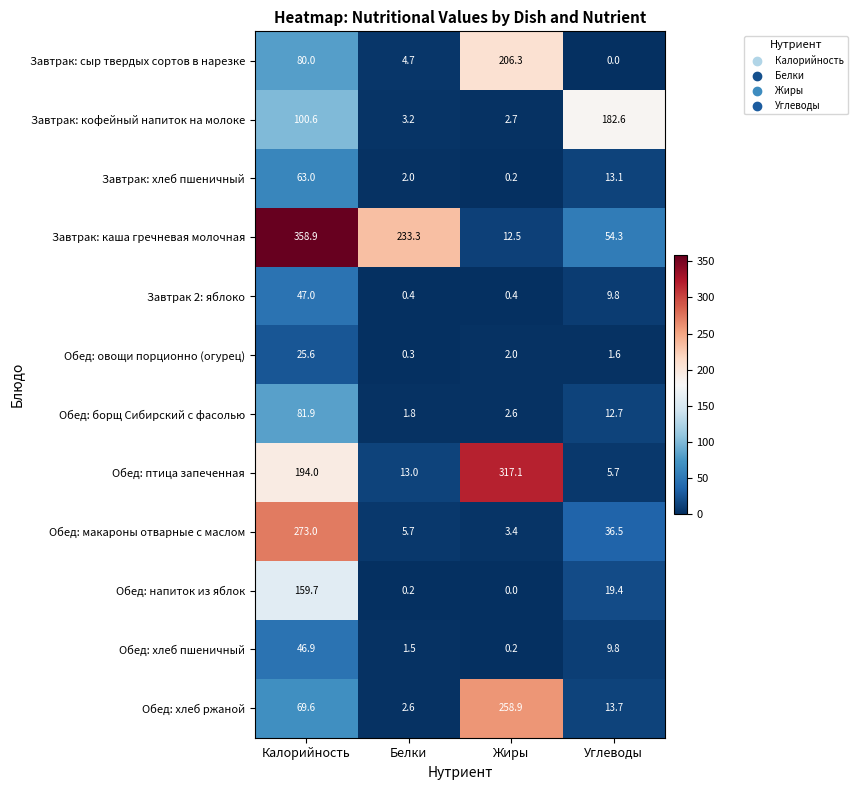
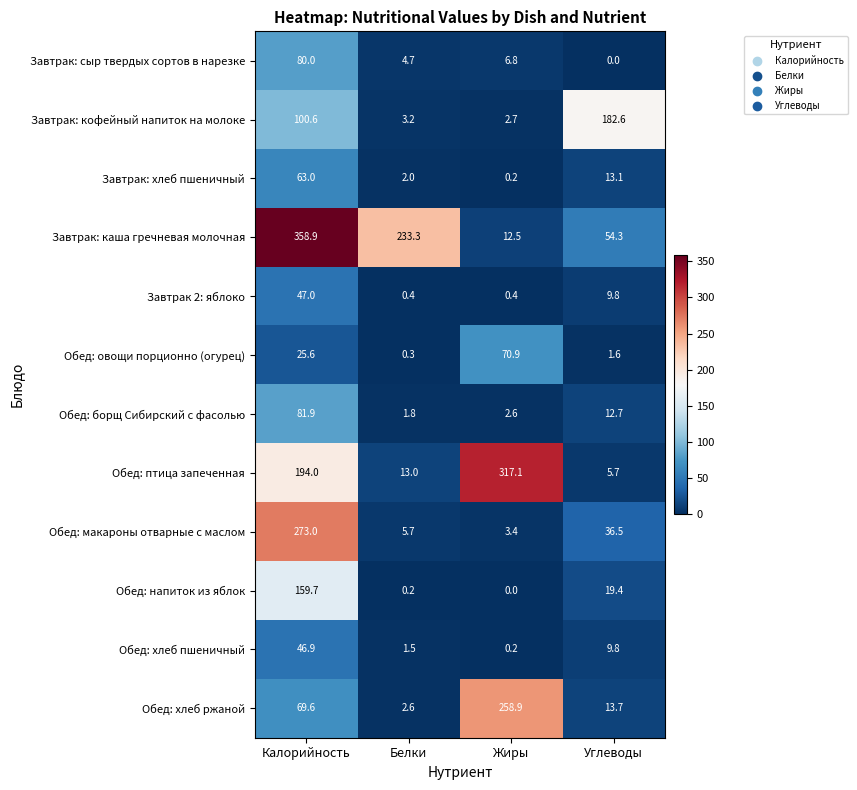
Завтрак: сыр твердых сортов в нарезке, Жиры: 206.3 -> 6.8
Обед: овощи порционно (огурец), Жиры: 2.0 -> 70.9
